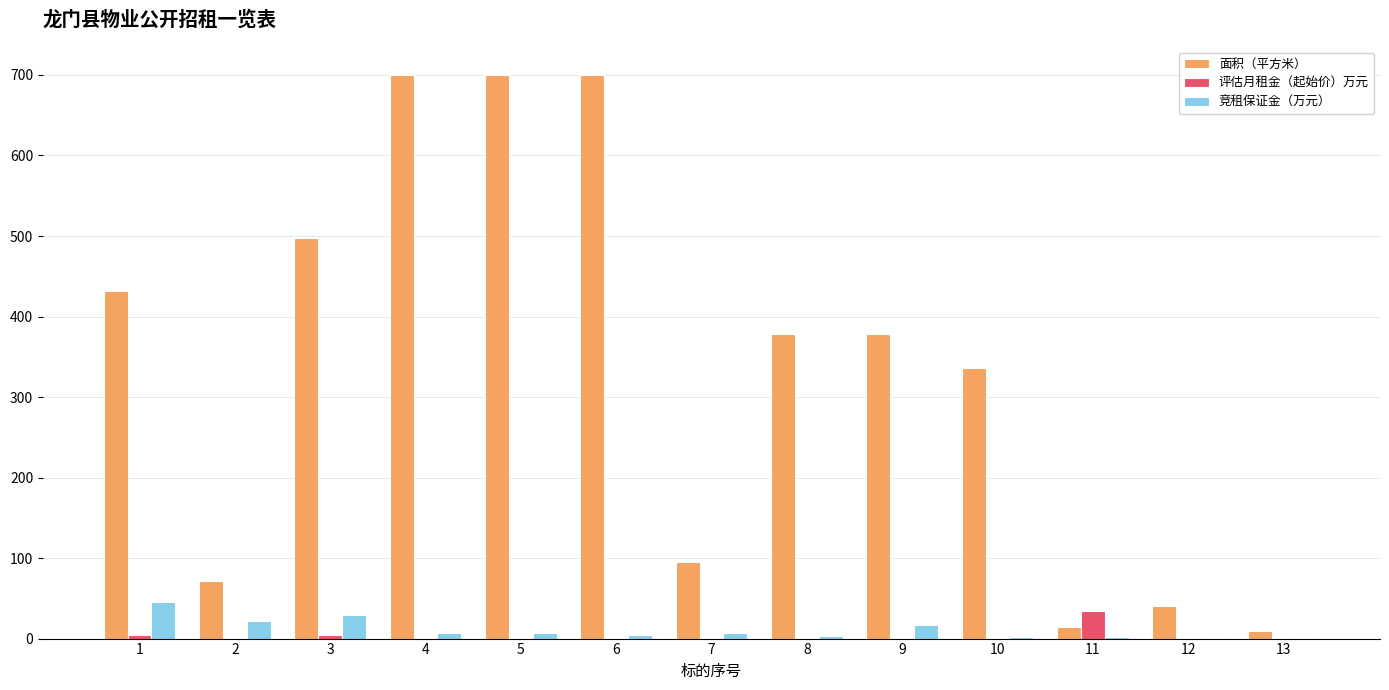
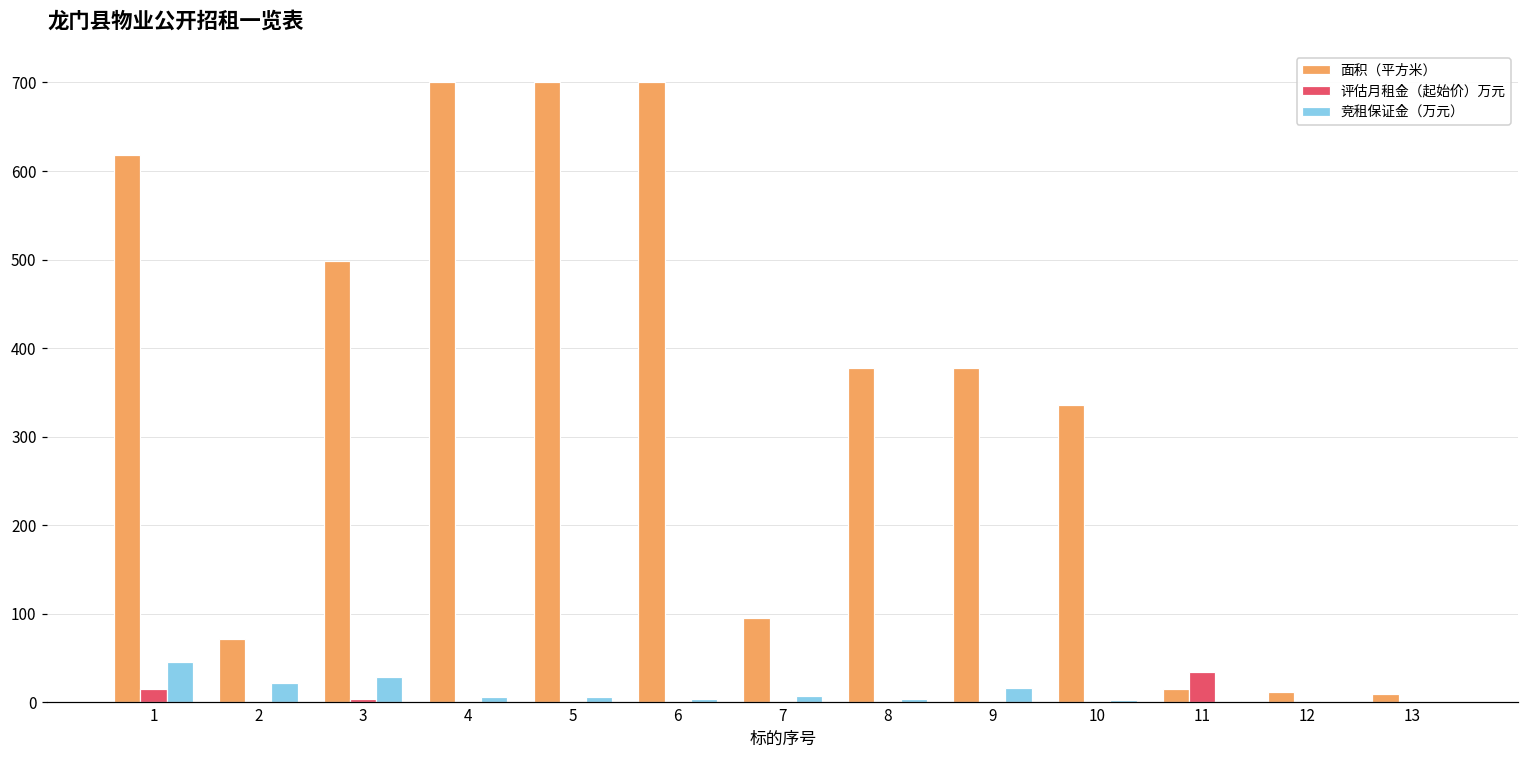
面积（平方米）, 1: 430 -> 620
评估月租金（起始价）万元, 1: 0 -> 10
面积（平方米）, 12: 40 -> 10
